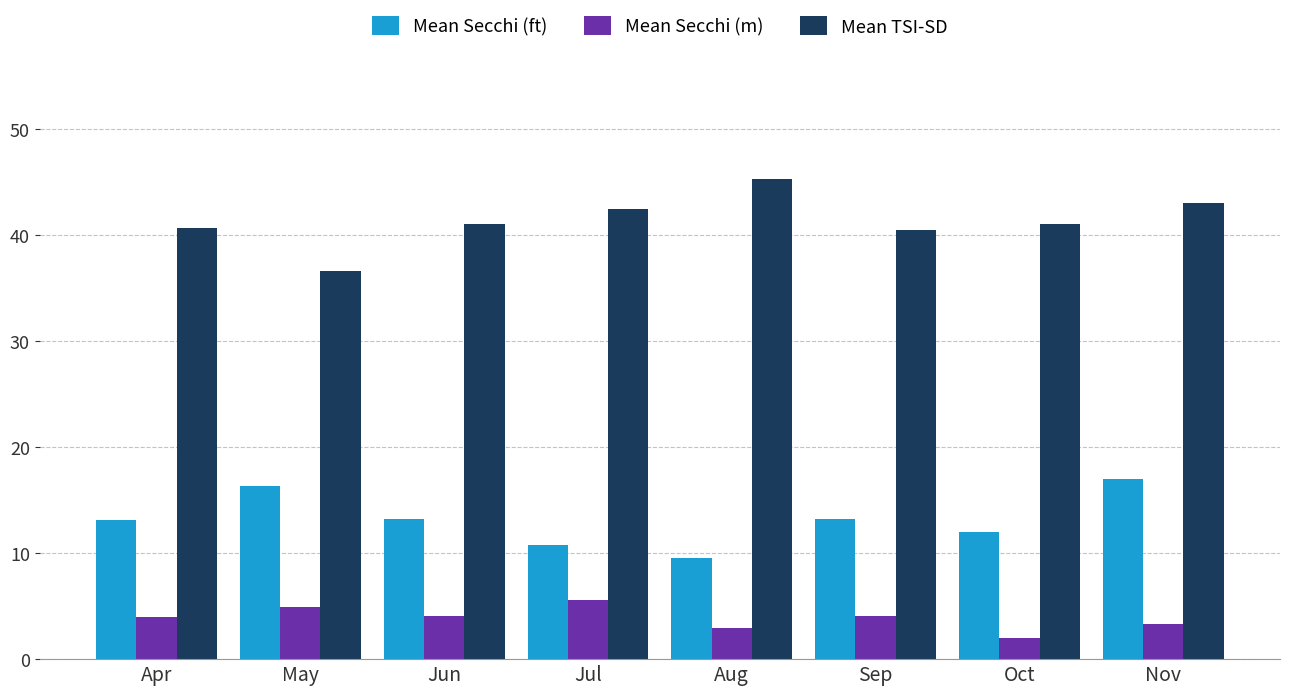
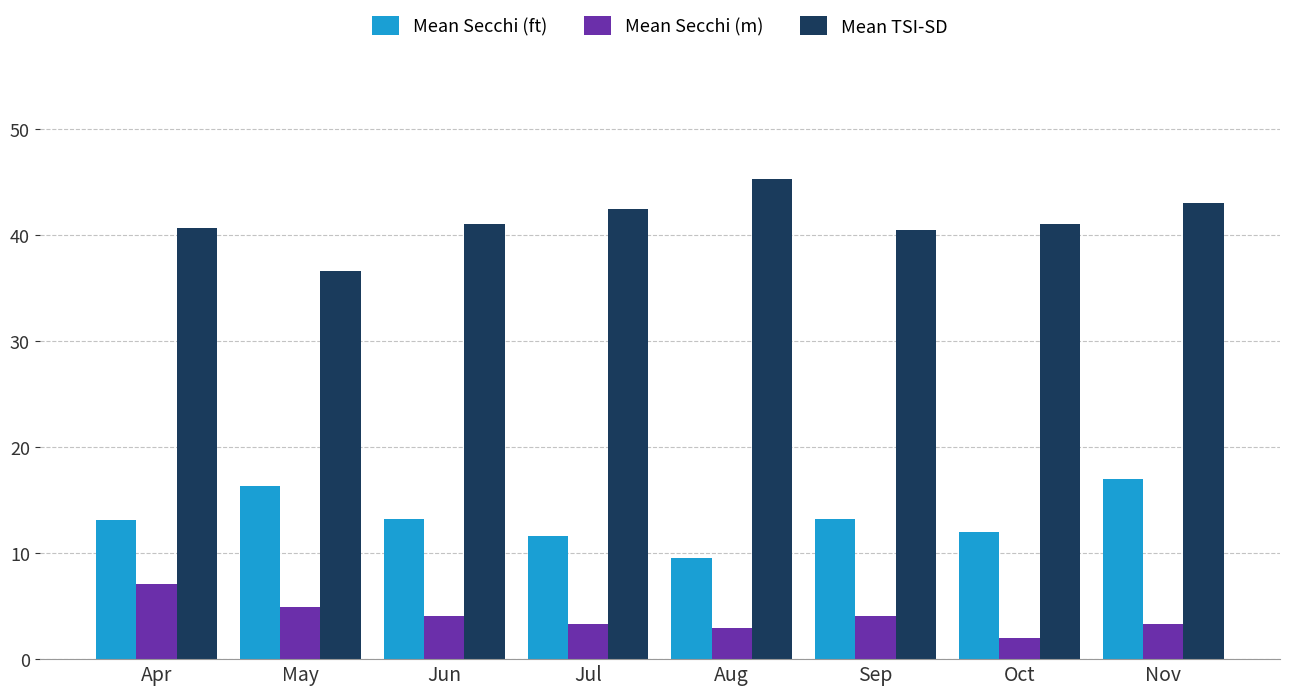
Mean Secchi (m), Apr: 4.0 -> 7.1
Mean Secchi (ft), Jul: 10.8 -> 11.7
Mean Secchi (m), Jul: 5.6 -> 3.3
